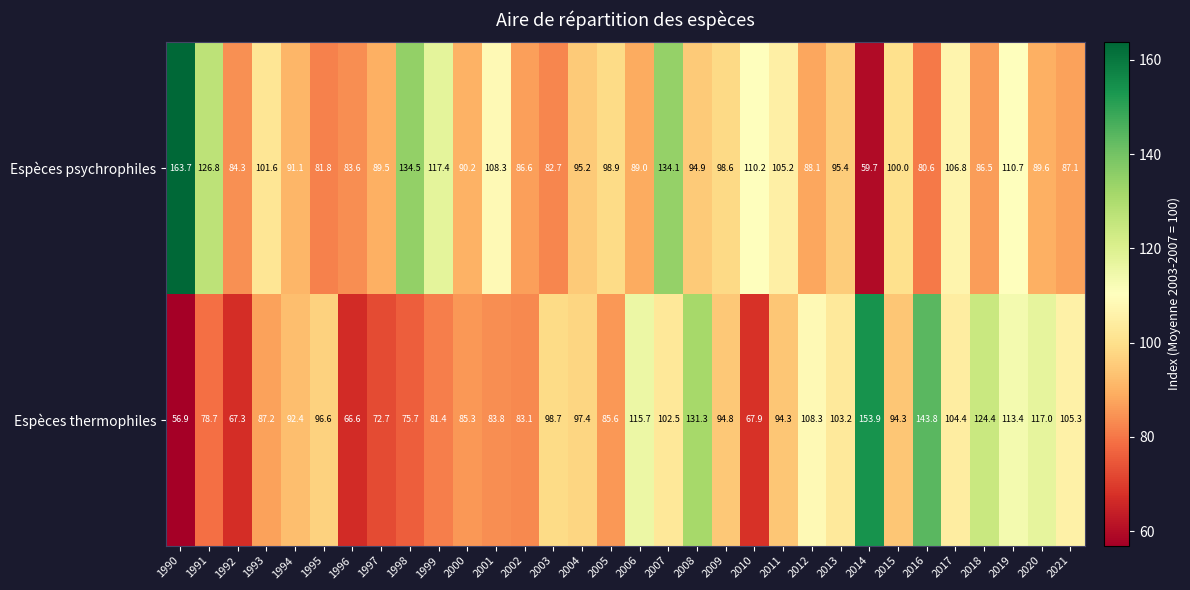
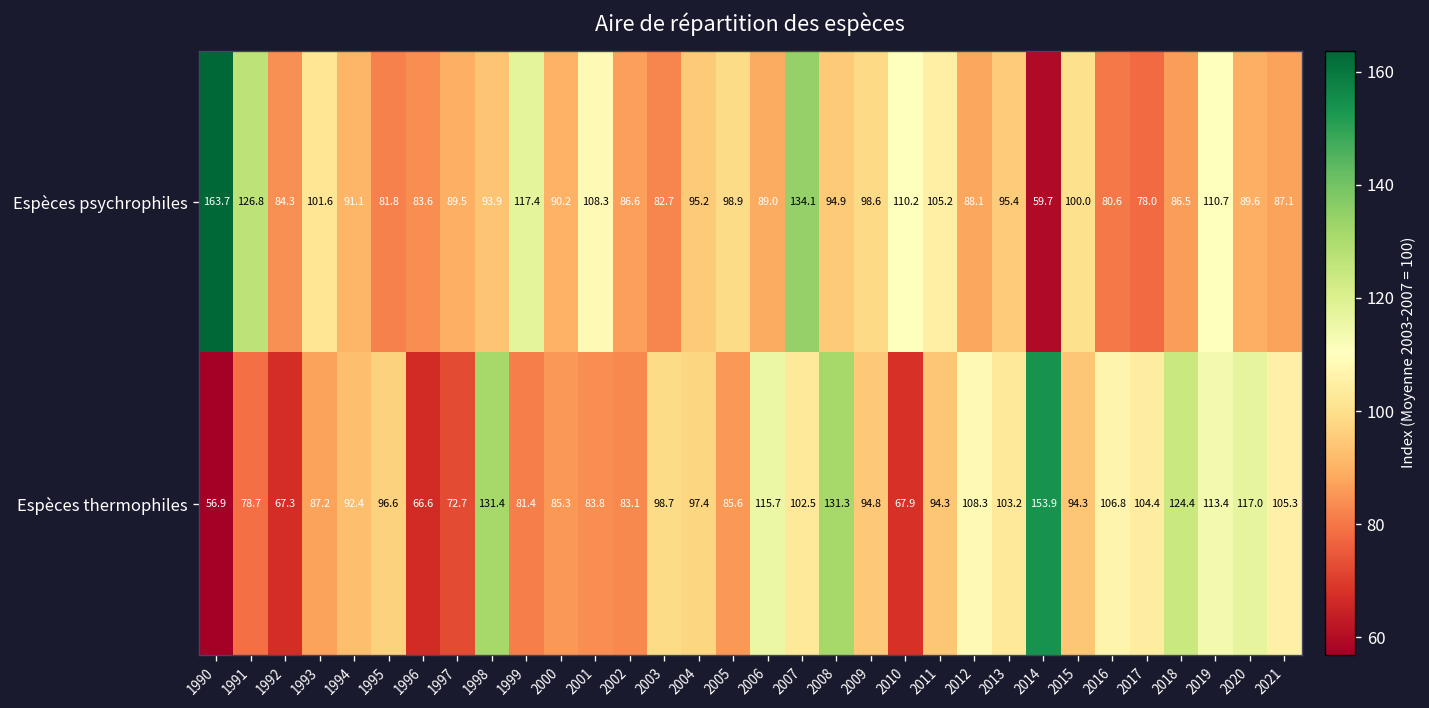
Espèces psychrophiles, 1998: 134.5 -> 93.9
Espèces psychrophiles, 2017: 106.8 -> 78.0
Espèces thermophiles, 1998: 75.7 -> 131.4
Espèces thermophiles, 2016: 143.8 -> 106.8
